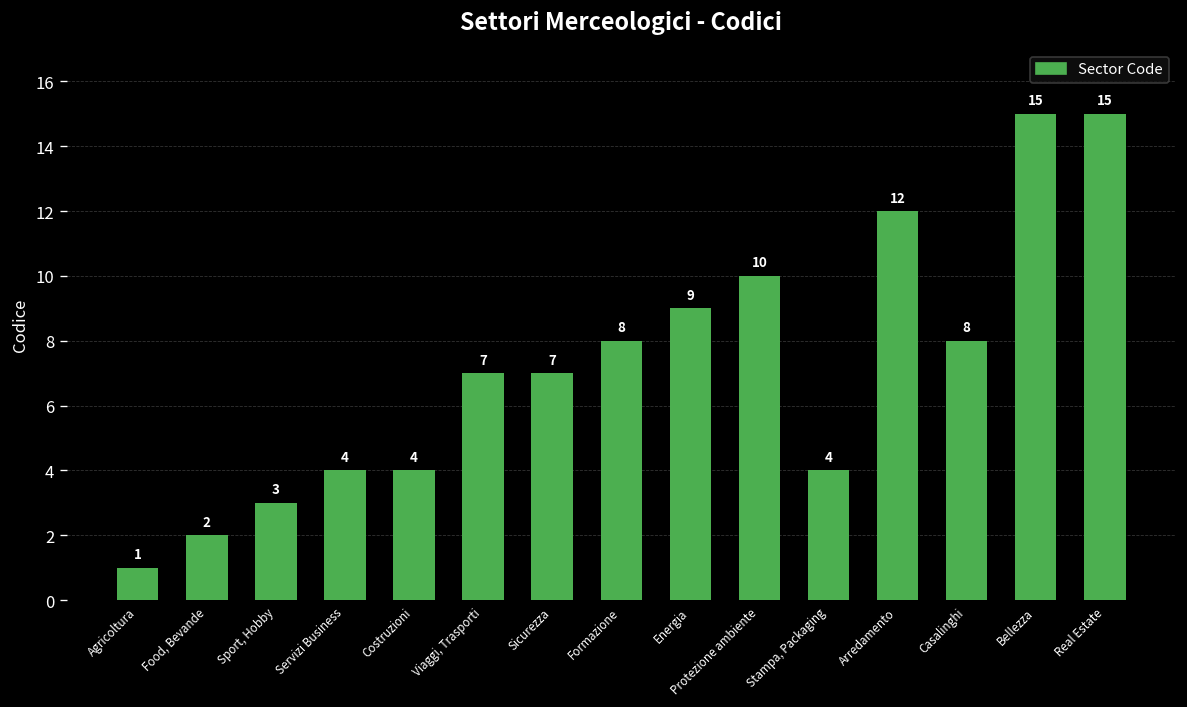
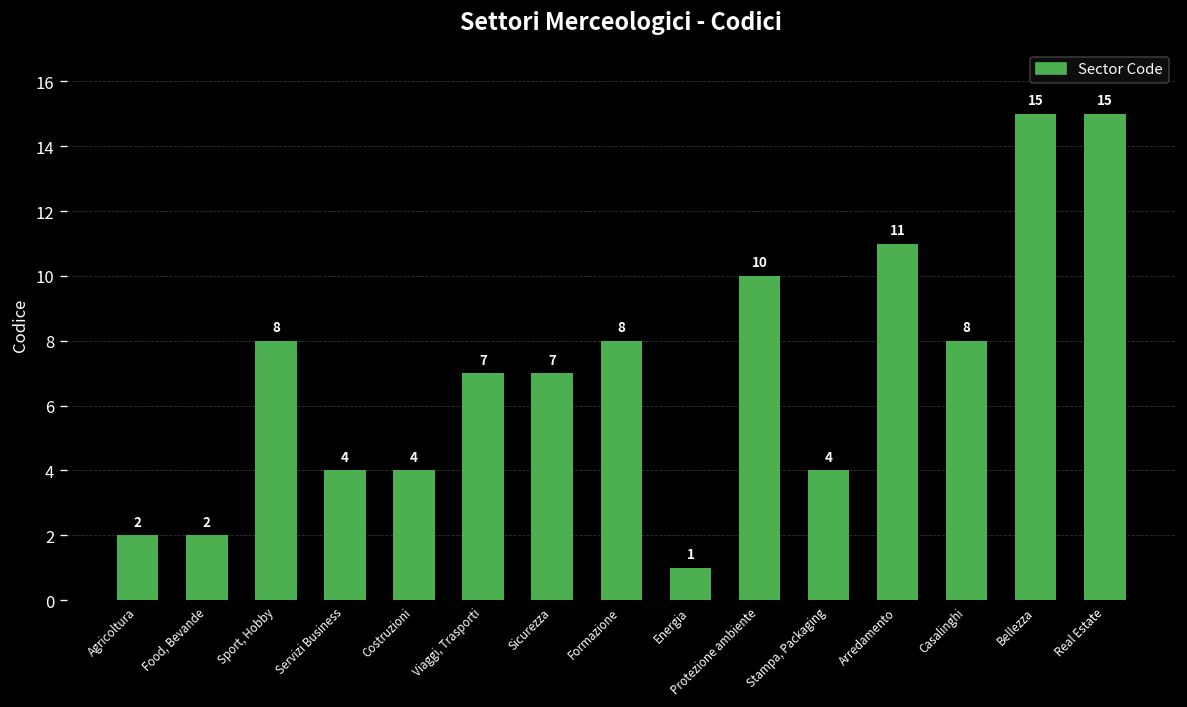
Agricoltura: 1 -> 2
Sport, Hobby: 3 -> 8
Energia: 9 -> 1
Arredamento: 12 -> 11
